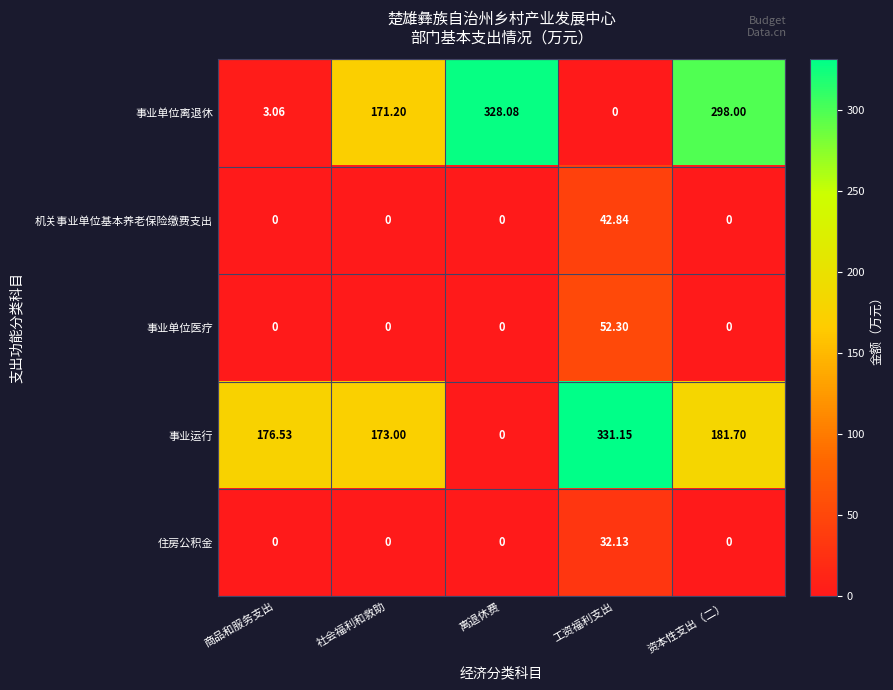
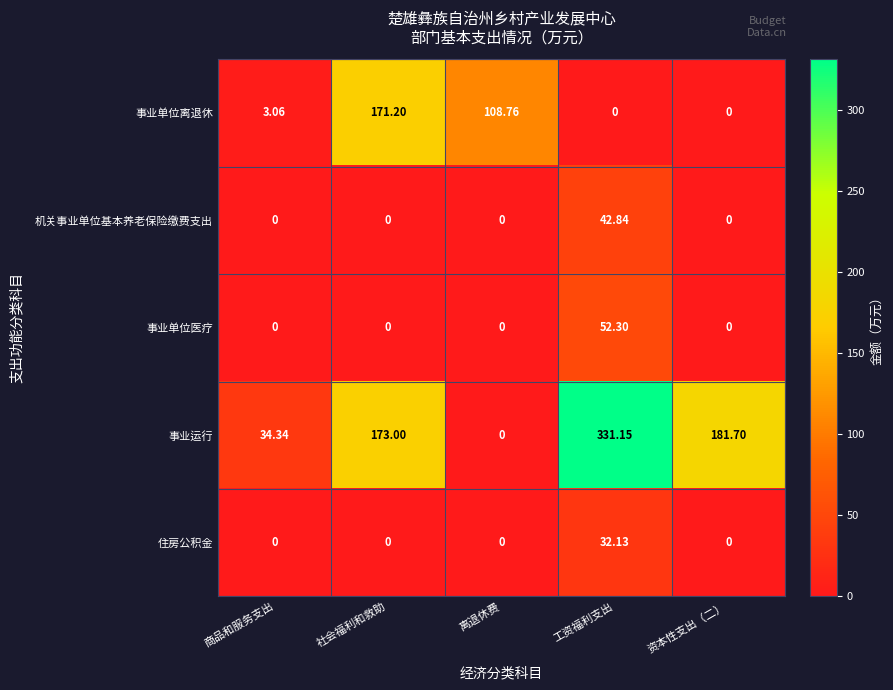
事业单位离退休, 离退休费: 328.08 -> 108.76
事业单位离退休, 资本性支出（二）: 298.00 -> 0
事业运行, 商品和服务支出: 176.53 -> 34.34
